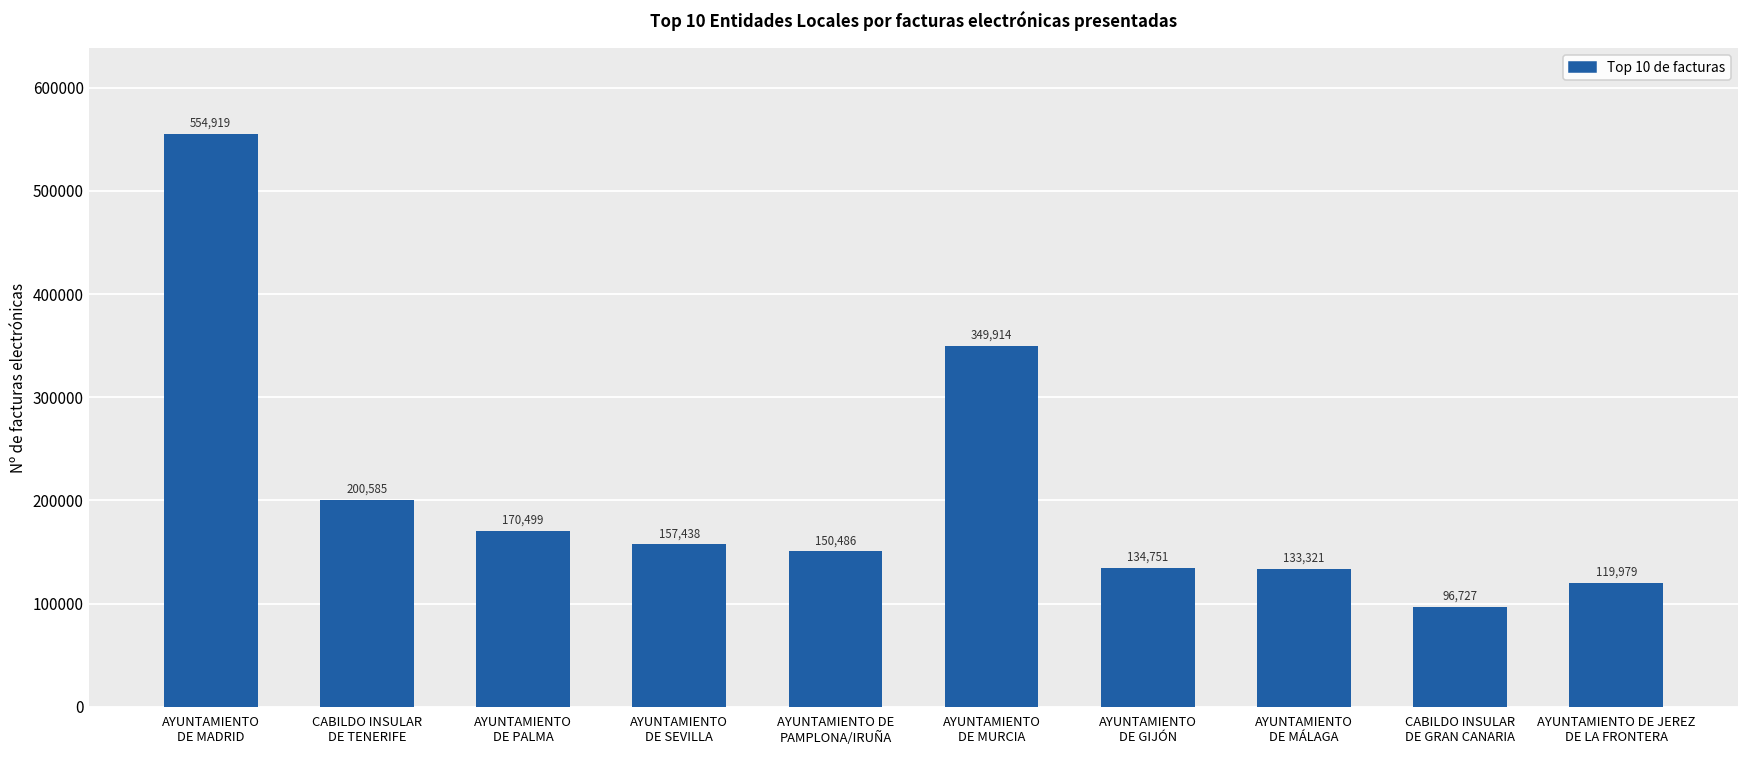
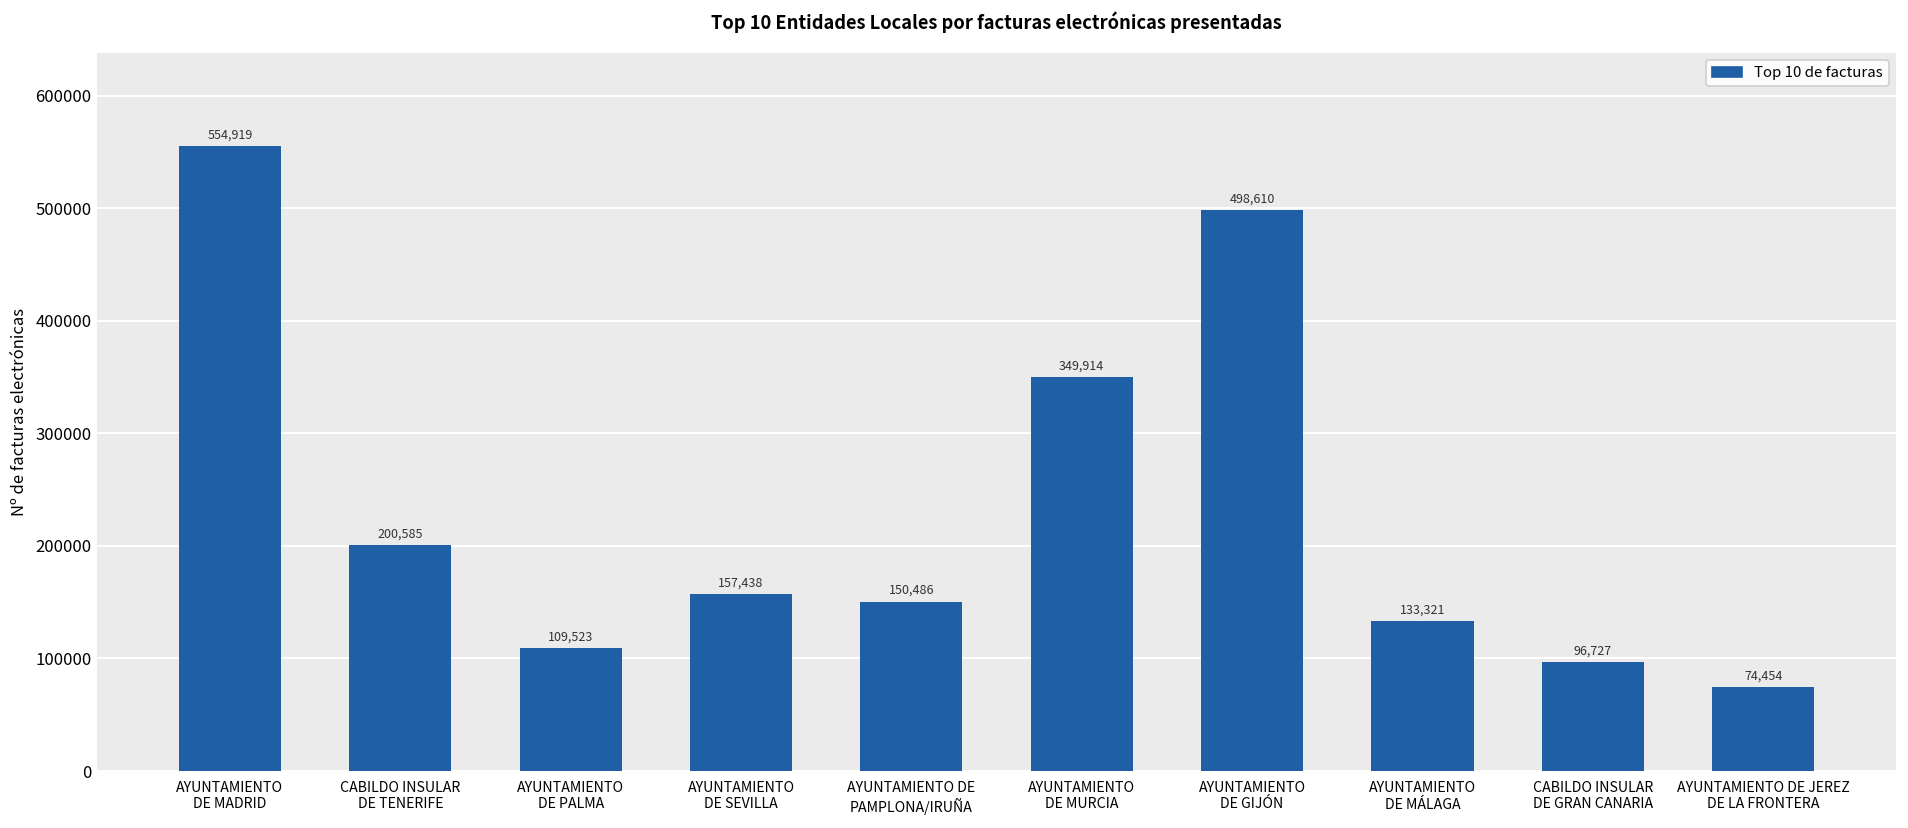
AYUNTAMIENTO DE PALMA: 170,499 -> 109,523
AYUNTAMIENTO DE GIJÓN: 134,751 -> 498,610
AYUNTAMIENTO DE JEREZ DE LA FRONTERA: 119,979 -> 74,454
